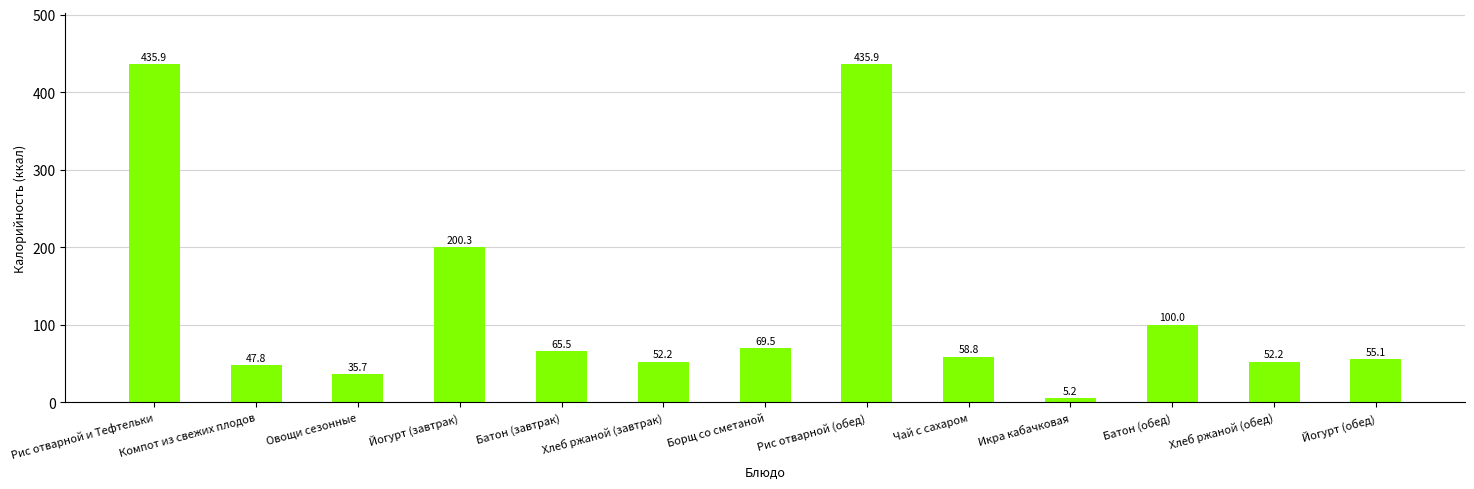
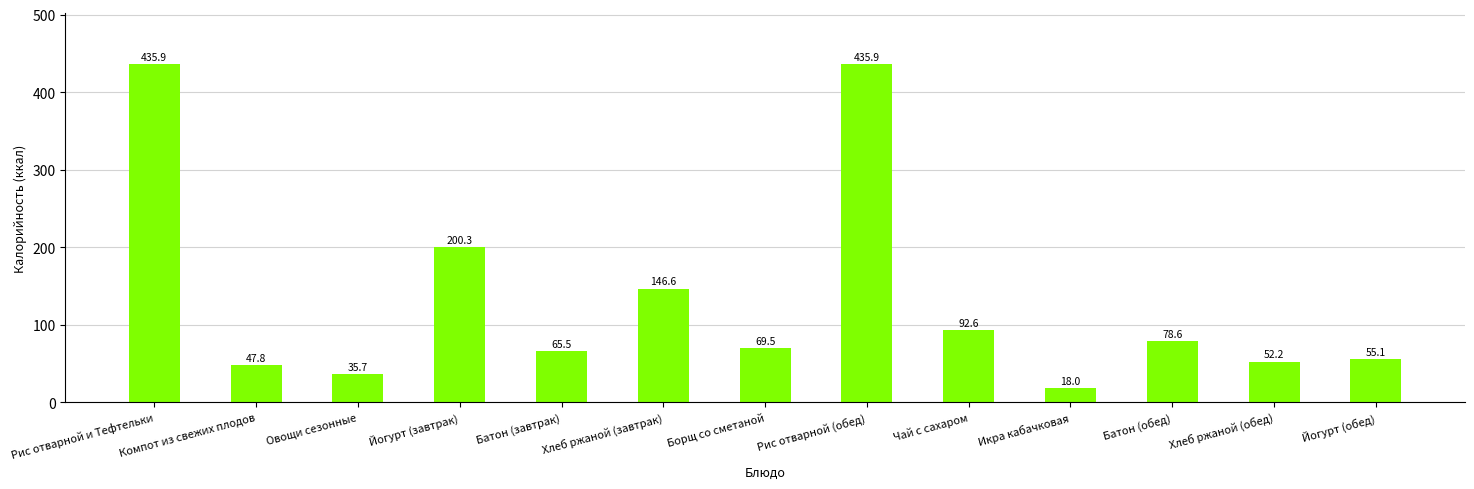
Хлеб ржаной (завтрак): 52.2 -> 146.6
Чай с сахаром: 58.8 -> 92.6
Икра кабачковая: 5.2 -> 18.0
Батон (обед): 100.0 -> 78.6
